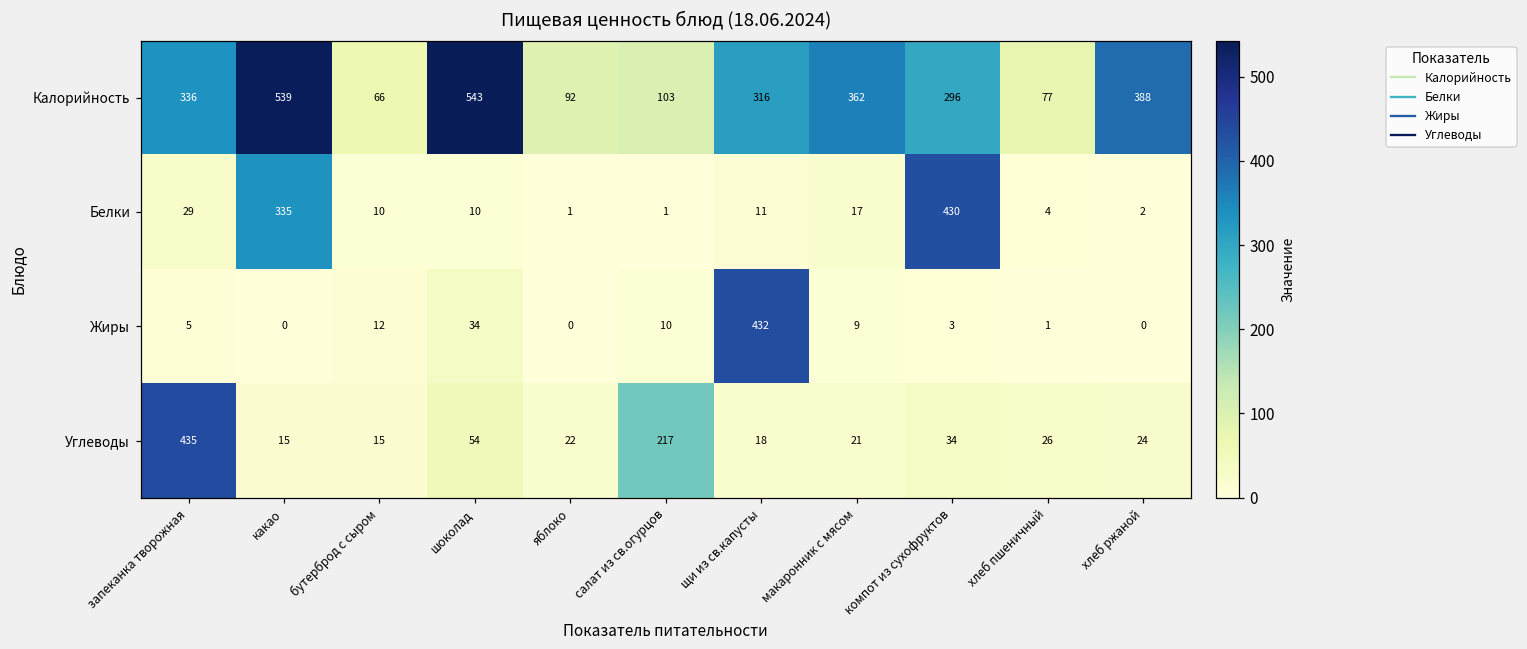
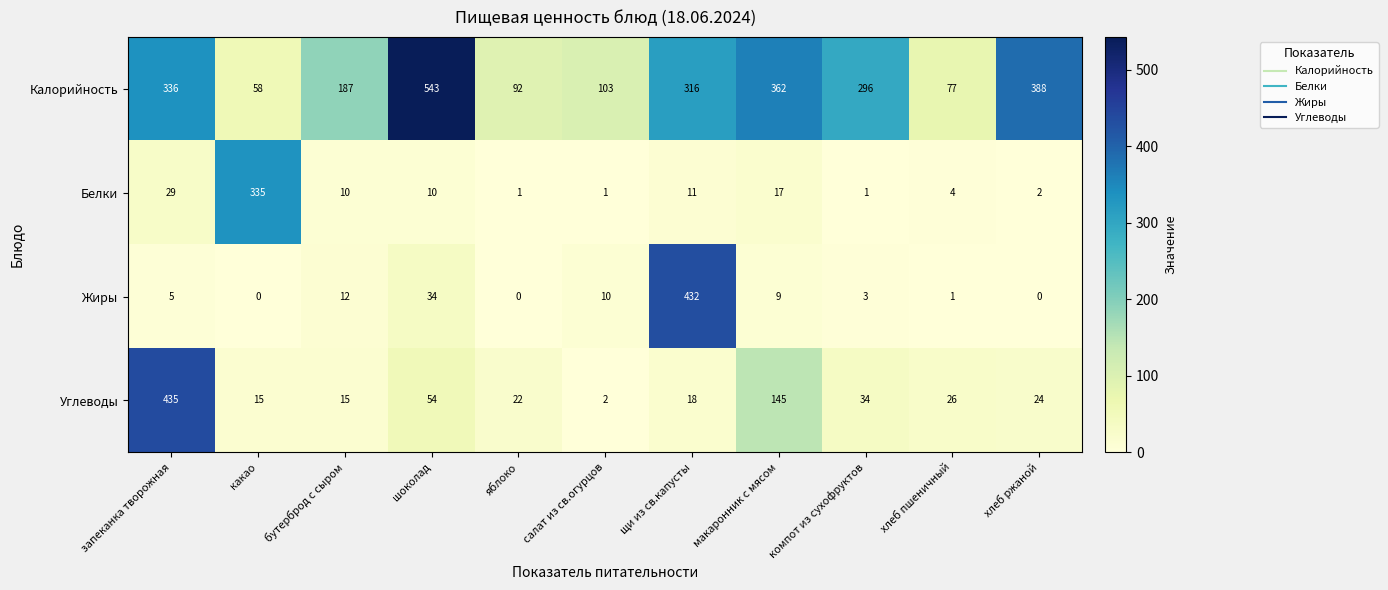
Калорийность, какао: 539 -> 58
Калорийность, бутерброд с сыром: 66 -> 187
Белки, компот из сухофруктов: 430 -> 1
Углеводы, салат из св.огурцов: 217 -> 2
Углеводы, макаронник с мясом: 21 -> 145
